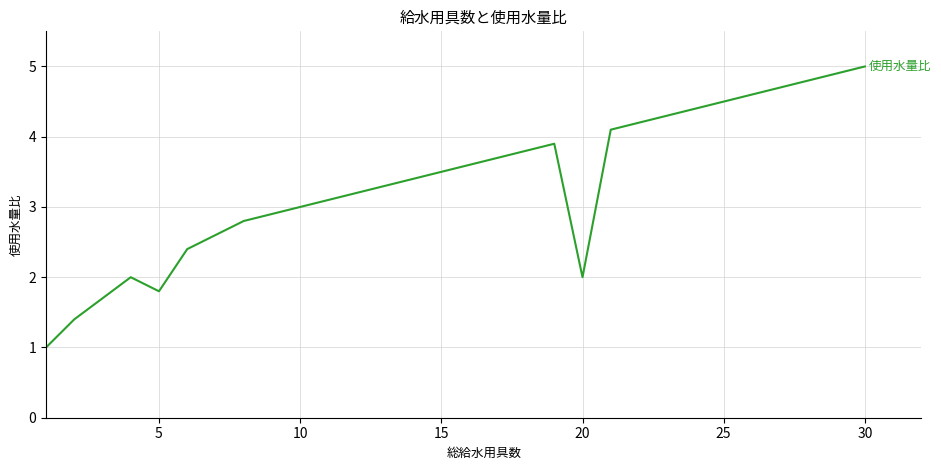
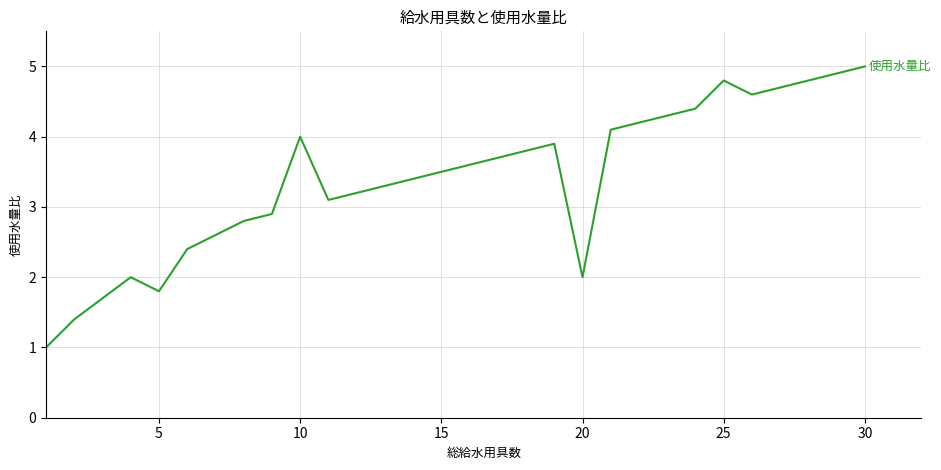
10: 3 -> 4
25: 4.5 -> 4.8
